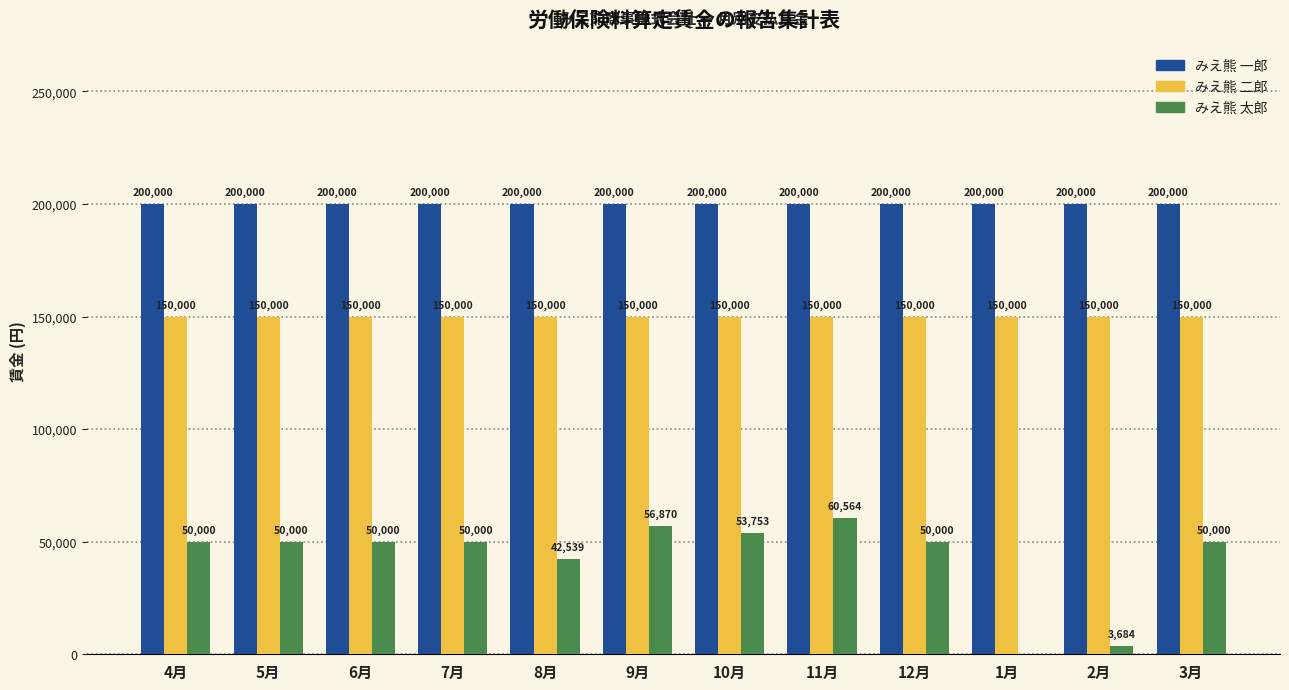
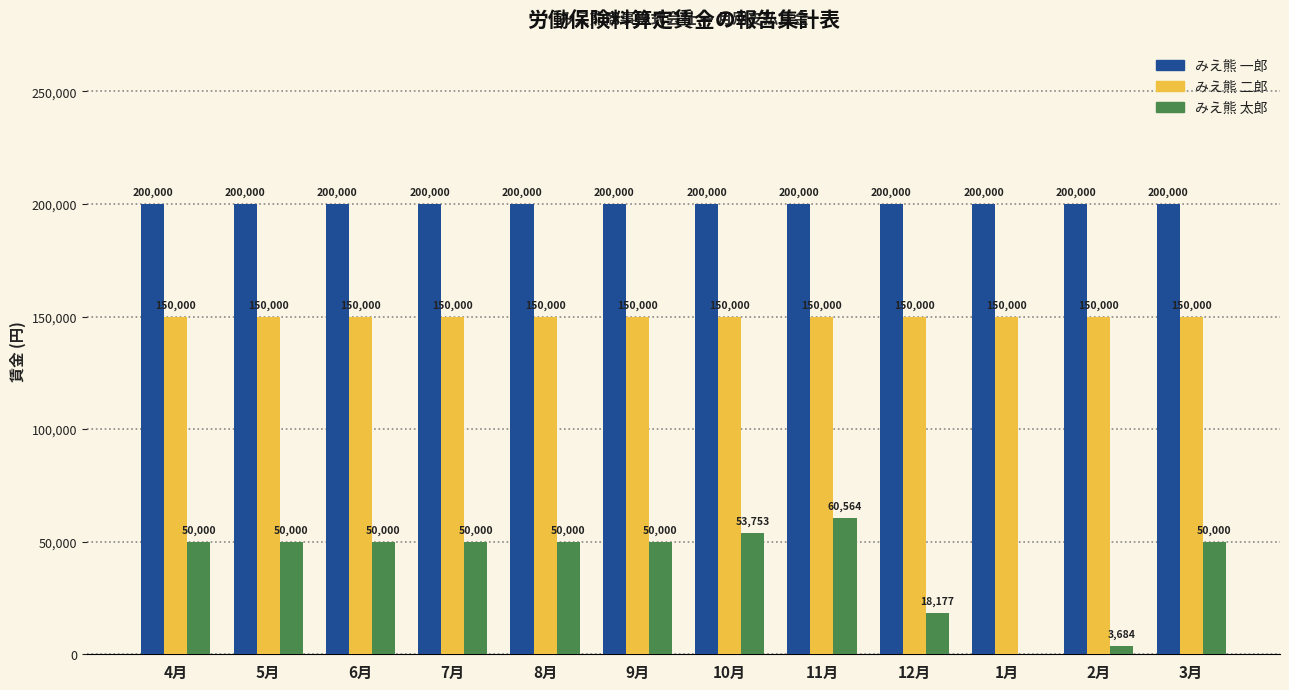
みえ熊 太郎, 8月: 42,539 -> 50,000
みえ熊 太郎, 9月: 56,870 -> 50,000
みえ熊 太郎, 12月: 50,000 -> 18,177
